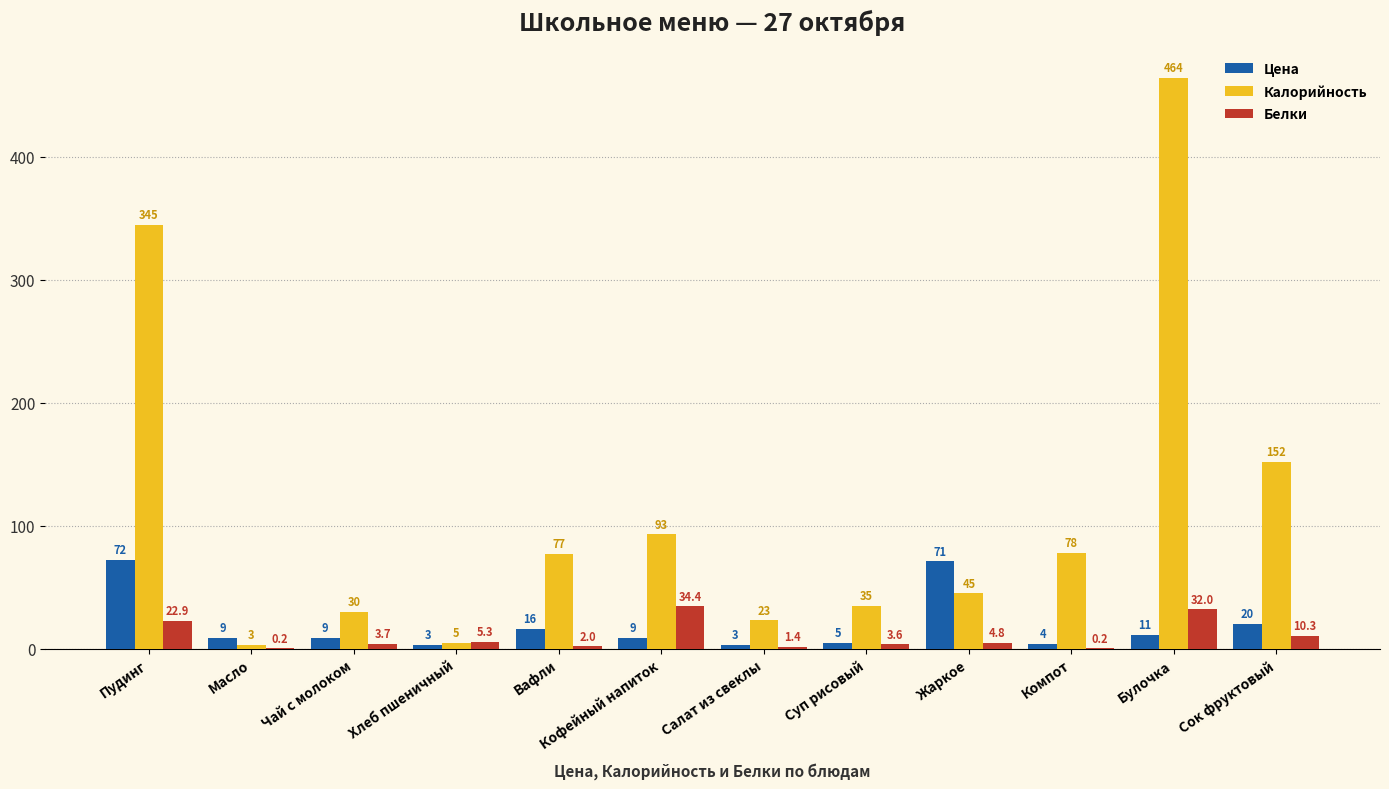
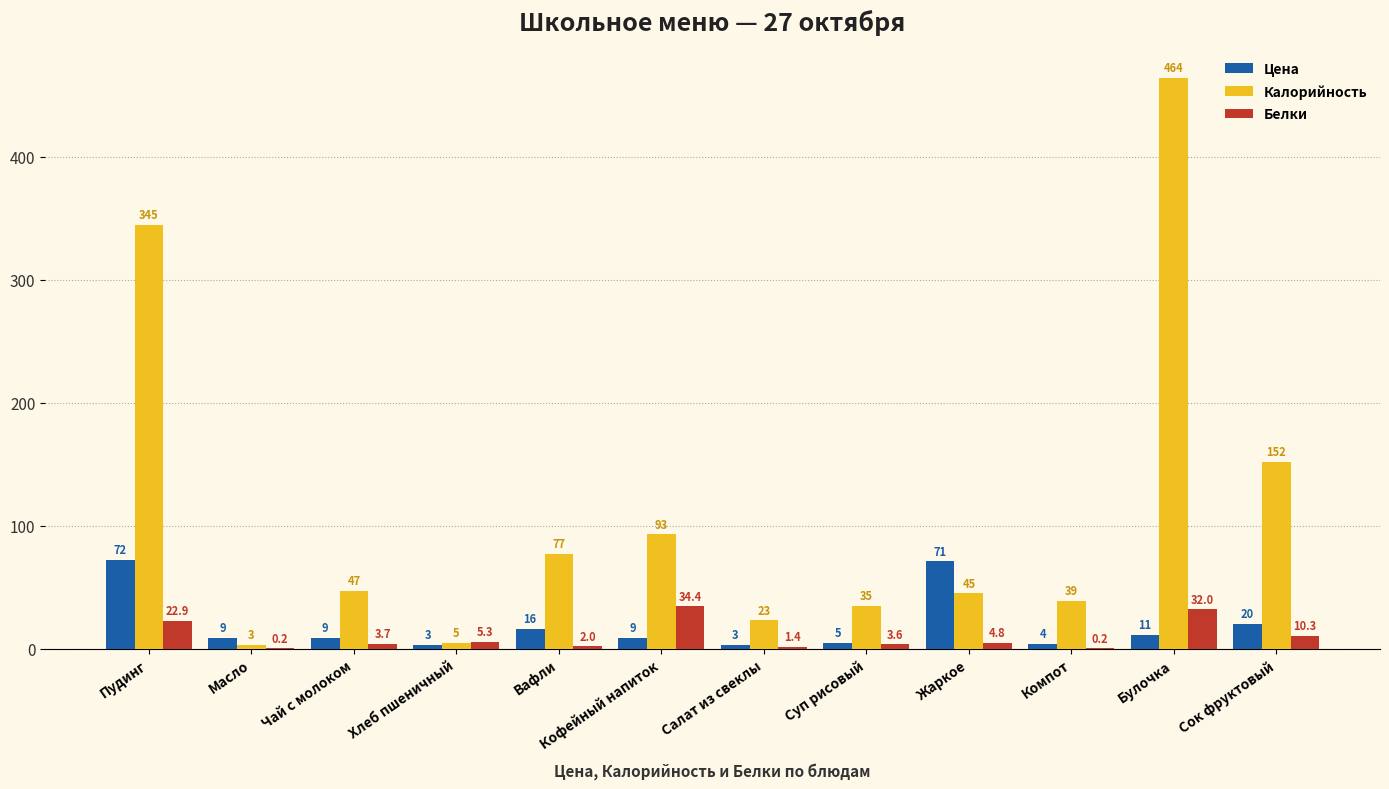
Калорийность, Чай с молоком: 30 -> 47
Калорийность, Компот: 78 -> 39
